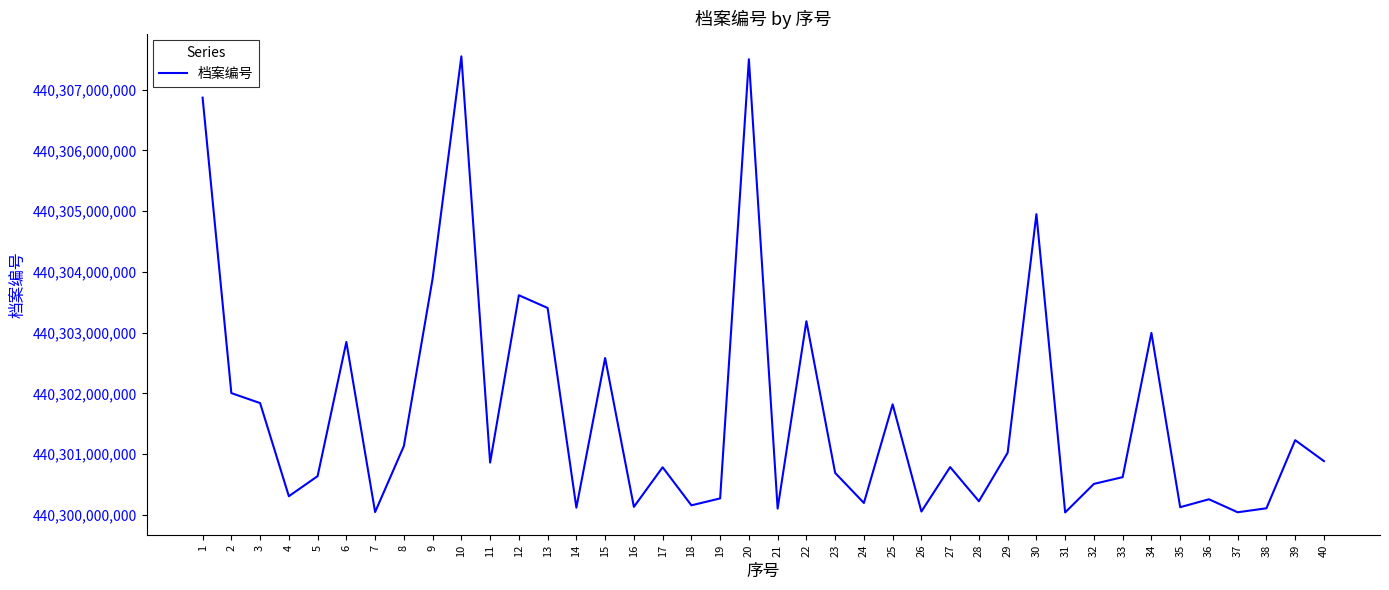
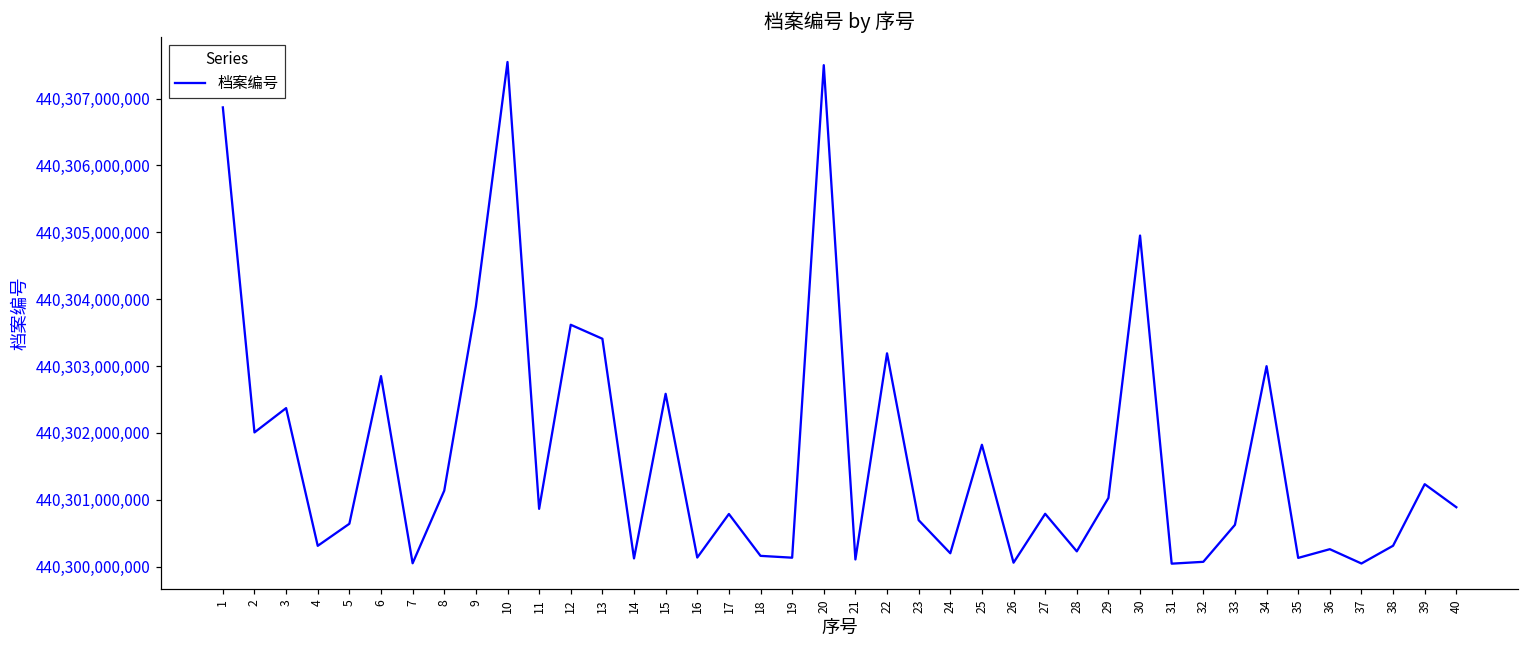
3: 440,301,800,000 -> 440,302,400,000
19: 440,300,300,000 -> 440,300,100,000
32: 440,300,500,000 -> 440,300,100,000
38: 440,300,100,000 -> 440,300,300,000
